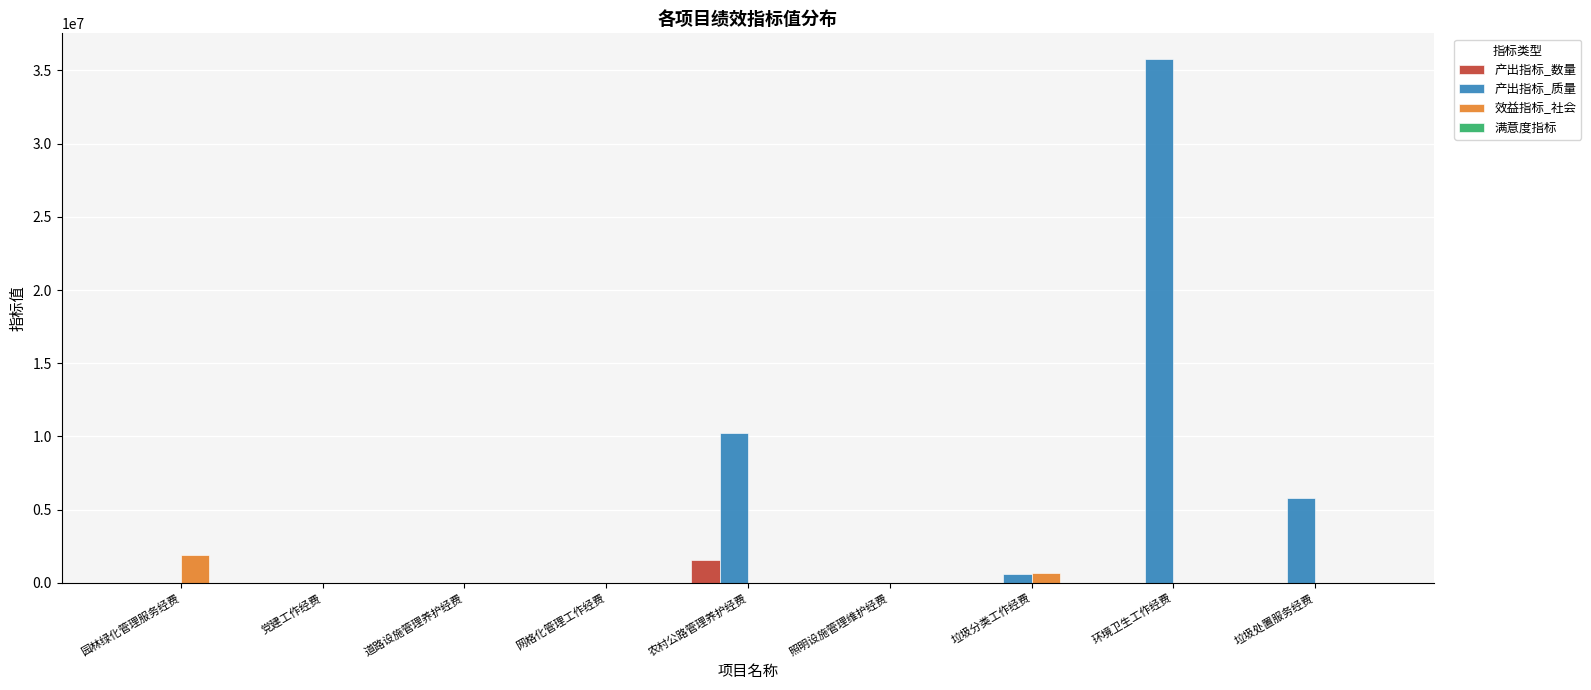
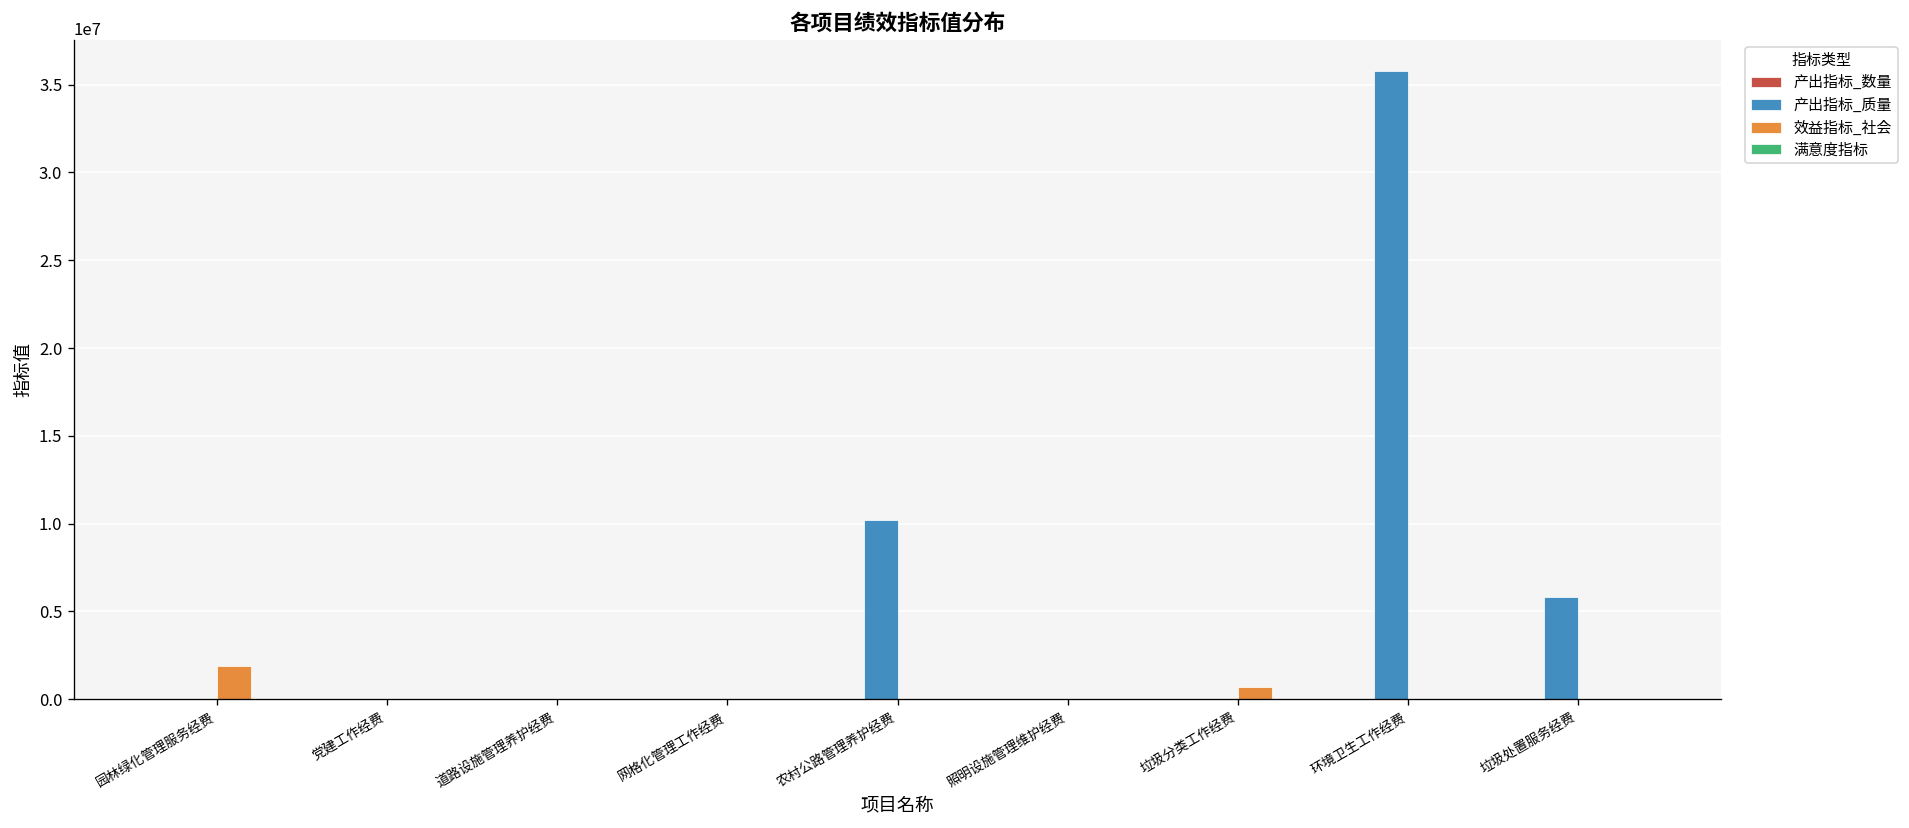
产出指标_数量, 农村公路管理养护经费: 1600000 -> 0
产出指标_质量, 垃圾分类工作经费: 600000 -> 0
